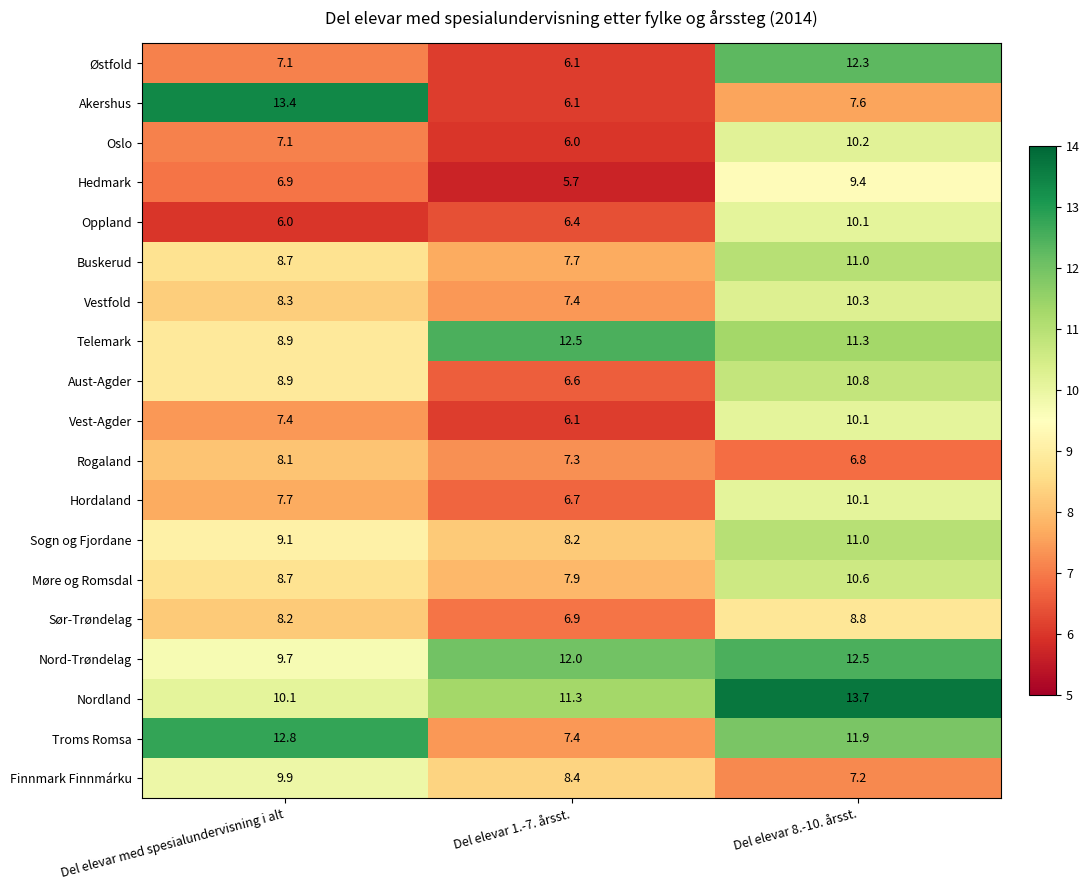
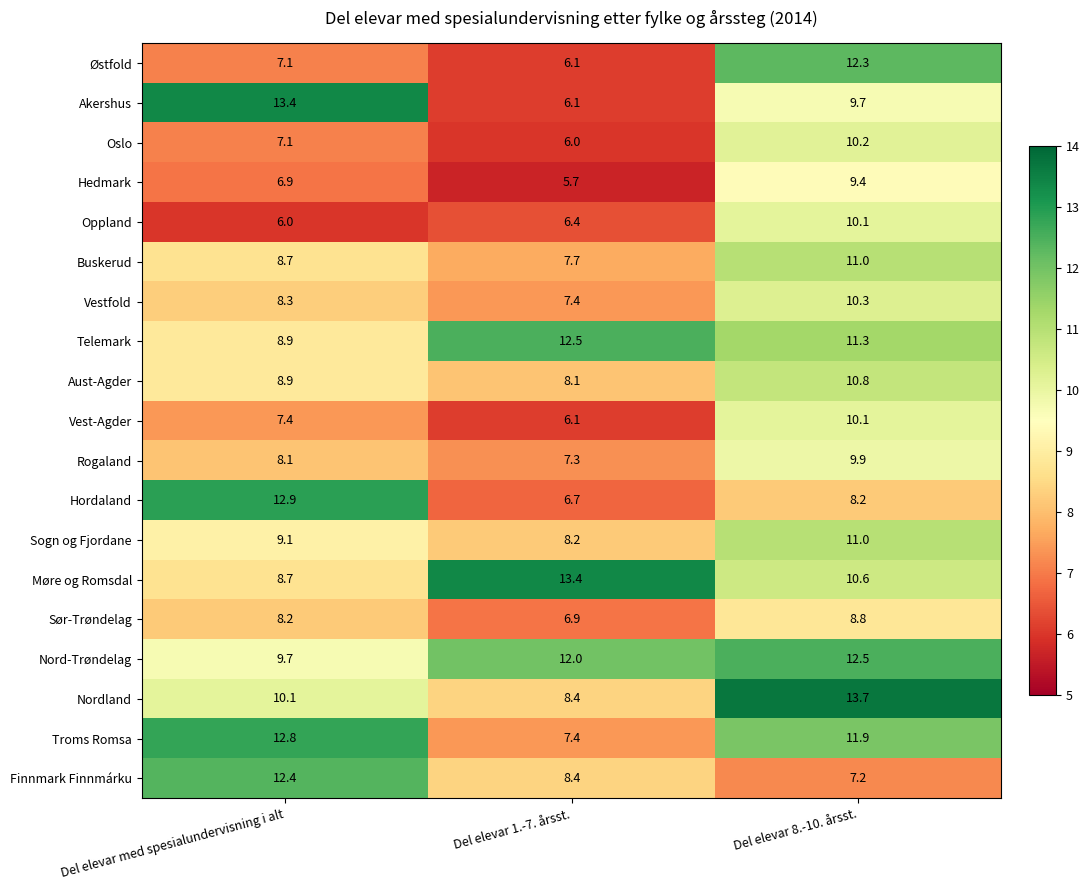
Akershus, Del elevar 8.-10. årsst.: 7.6 -> 9.7
Aust-Agder, Del elevar 1.-7. årsst.: 6.6 -> 8.1
Rogaland, Del elevar 8.-10. årsst.: 6.8 -> 9.9
Hordaland, Del elevar med spesialundervisning i alt: 7.7 -> 12.9
Hordaland, Del elevar 8.-10. årsst.: 10.1 -> 8.2
Møre og Romsdal, Del elevar 1.-7. årsst.: 7.9 -> 13.4
Nordland, Del elevar 1.-7. årsst.: 11.3 -> 8.4
Finnmark Finnmárku, Del elevar med spesialundervisning i alt: 9.9 -> 12.4
